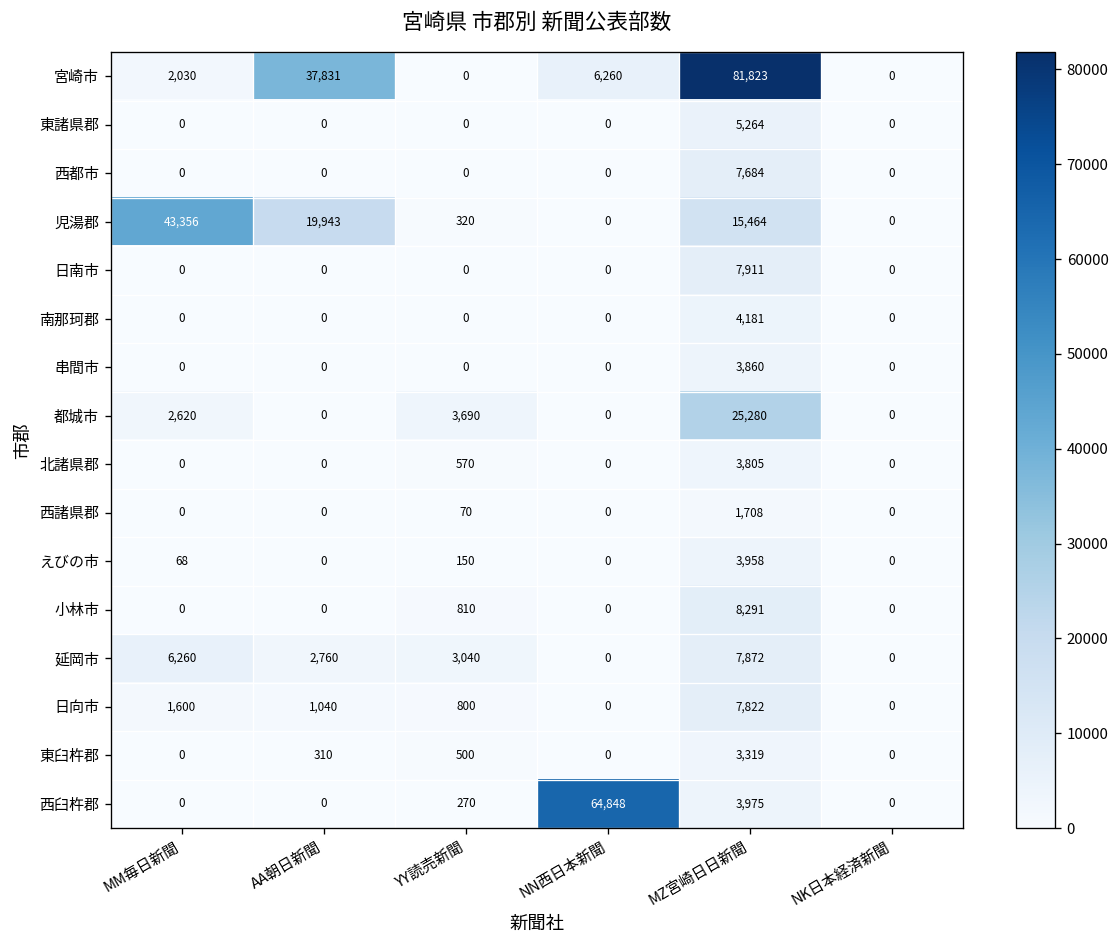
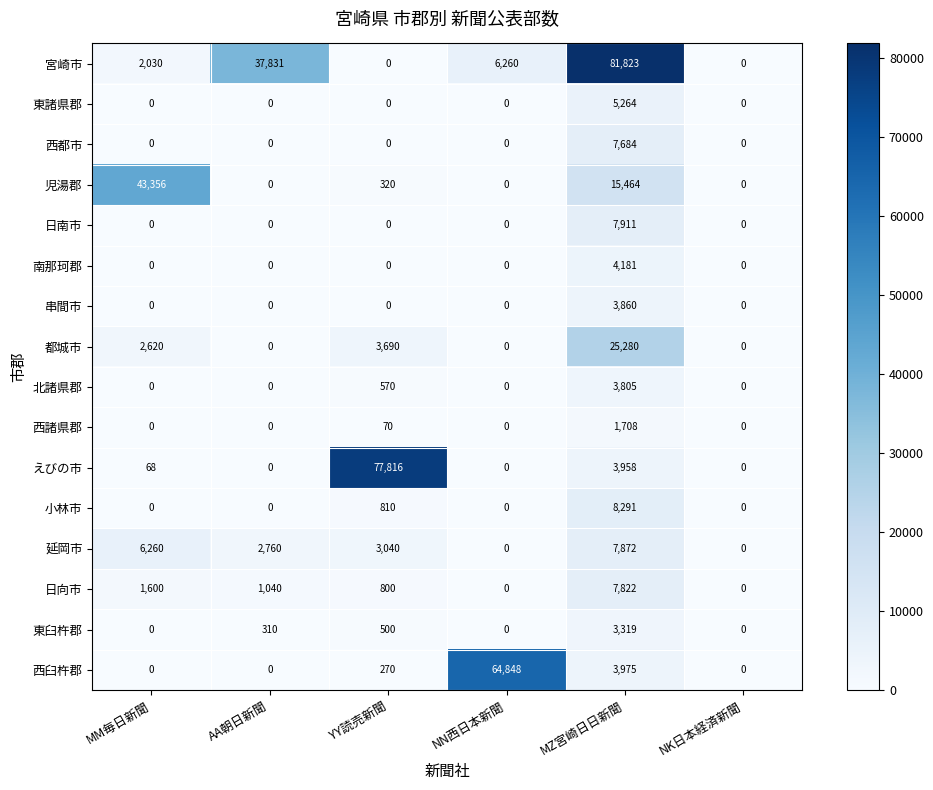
児湯郡, AA朝日新聞: 19,943 -> 0
えびの市, YY読売新聞: 150 -> 77,816
